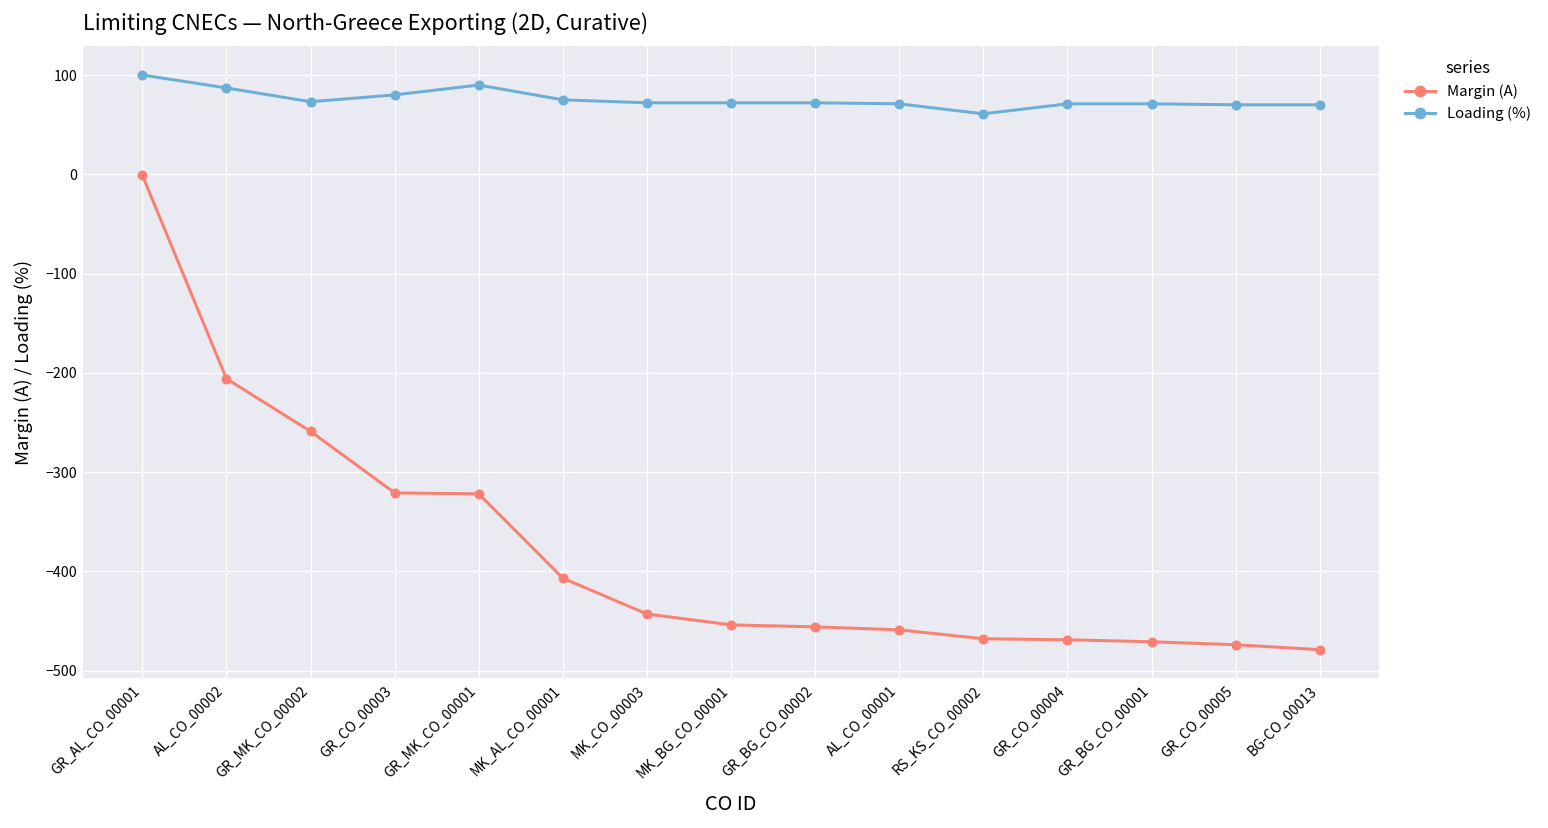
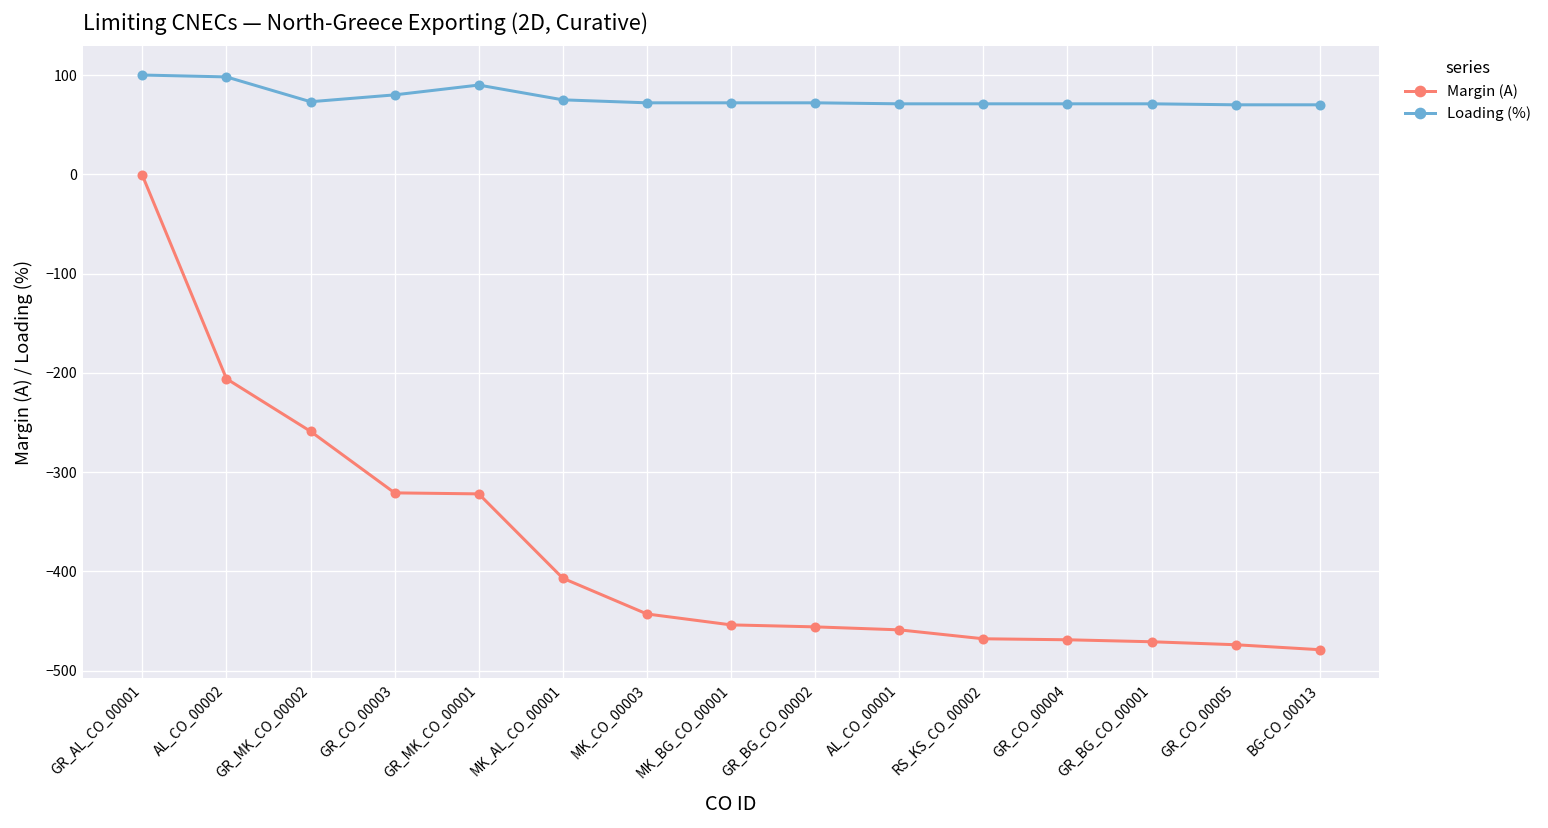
Loading (%), AL_CO_00002: 90 -> 100
Loading (%), RS_KS_CO_00002: 60 -> 70
